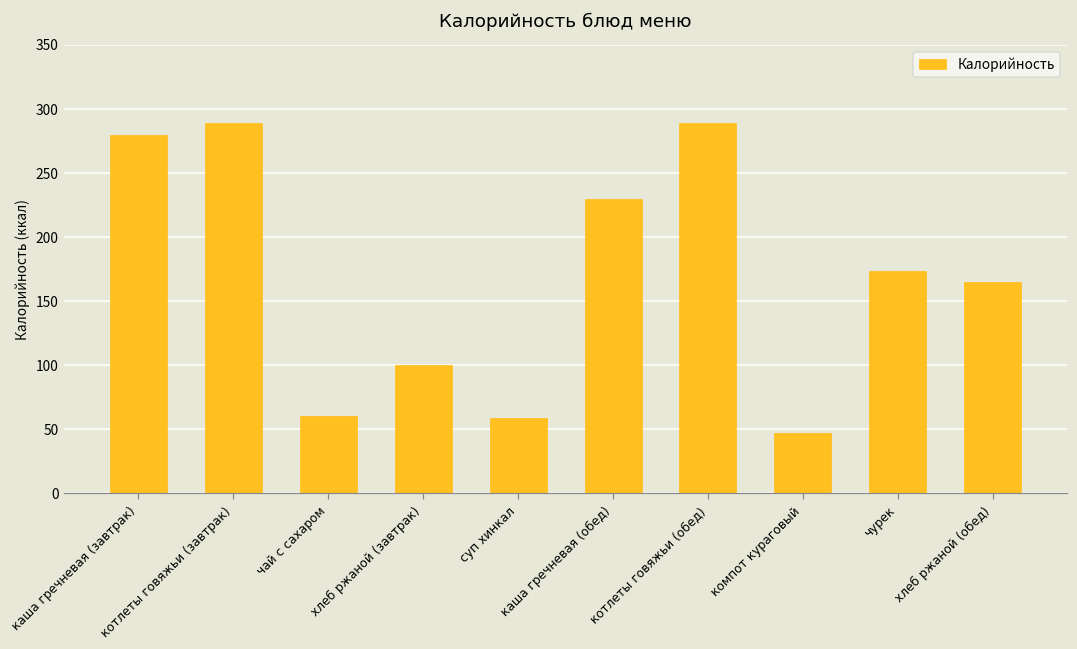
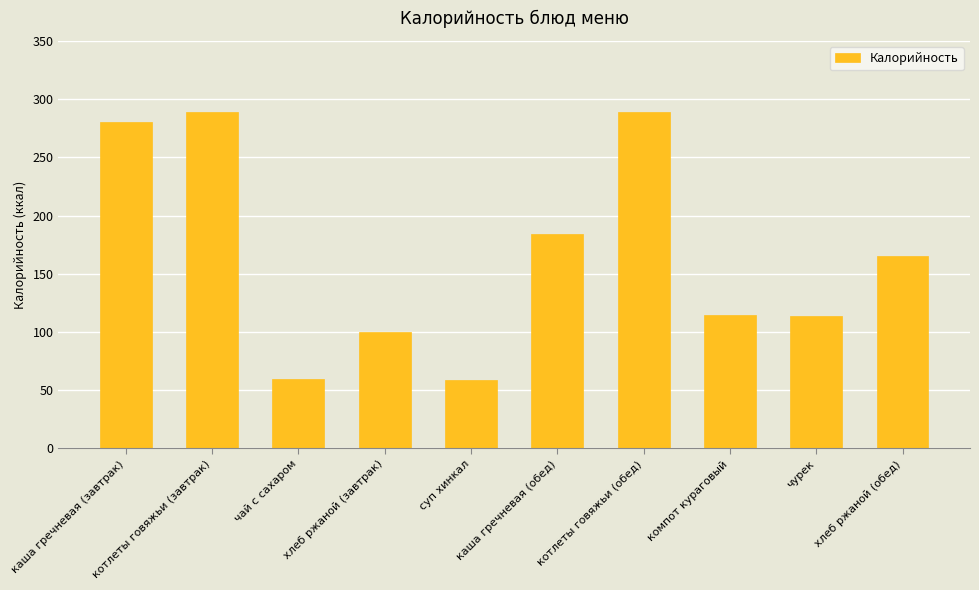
каша гречневая (обед): 230 -> 184
компот кураговый: 47 -> 115
чурек: 174 -> 114
